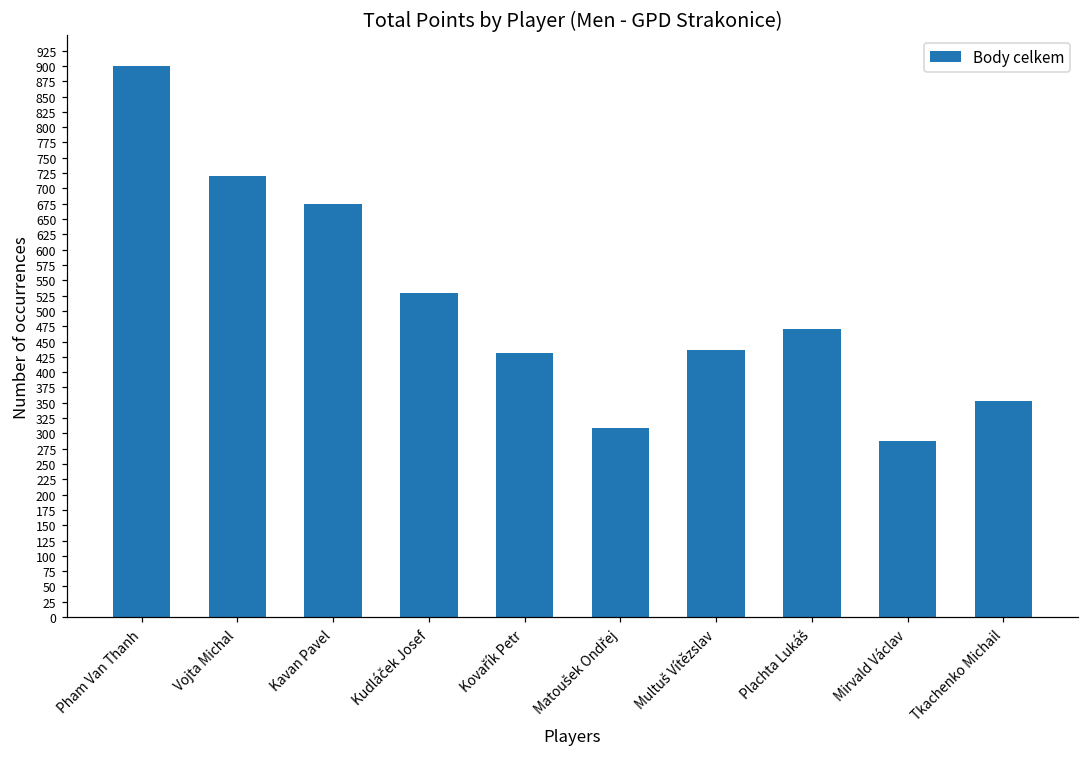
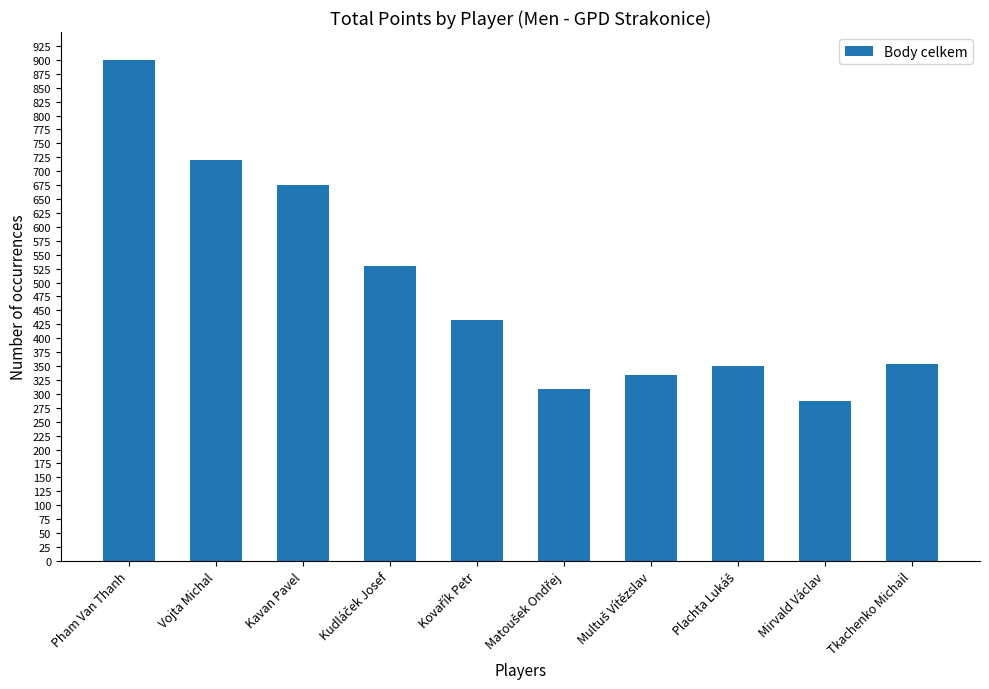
Multuš Vítězslav: 440 -> 330
Plachta Lukáš: 470 -> 350
